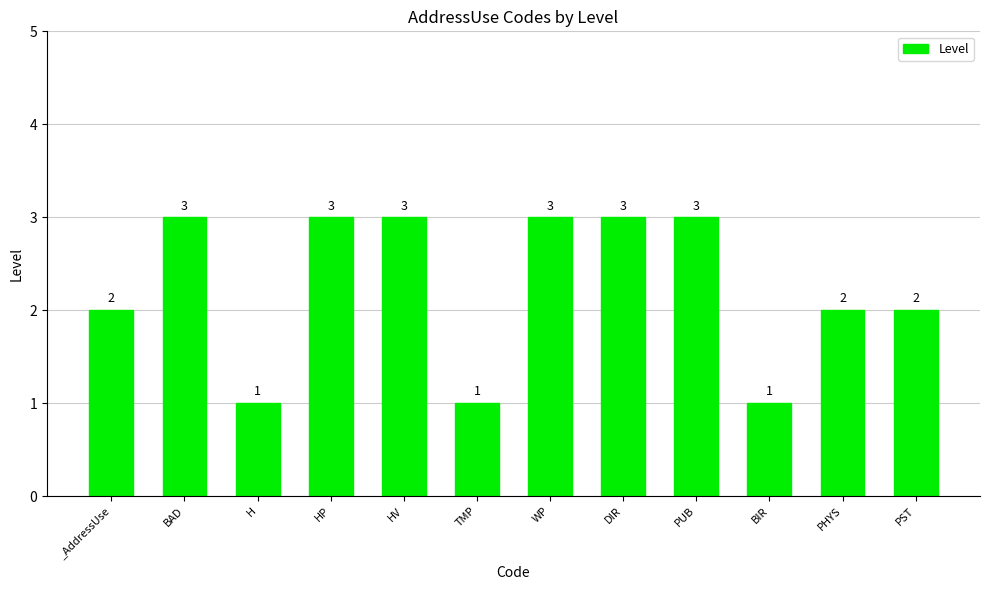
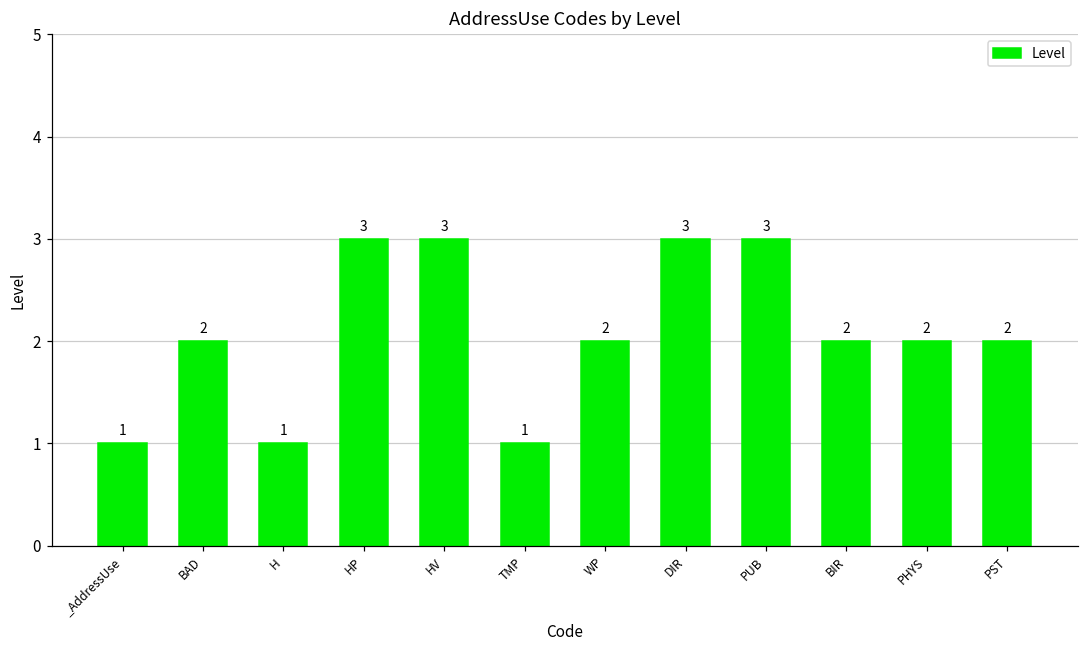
_AddressUse: 2 -> 1
BAD: 3 -> 2
WP: 3 -> 2
BIR: 1 -> 2
